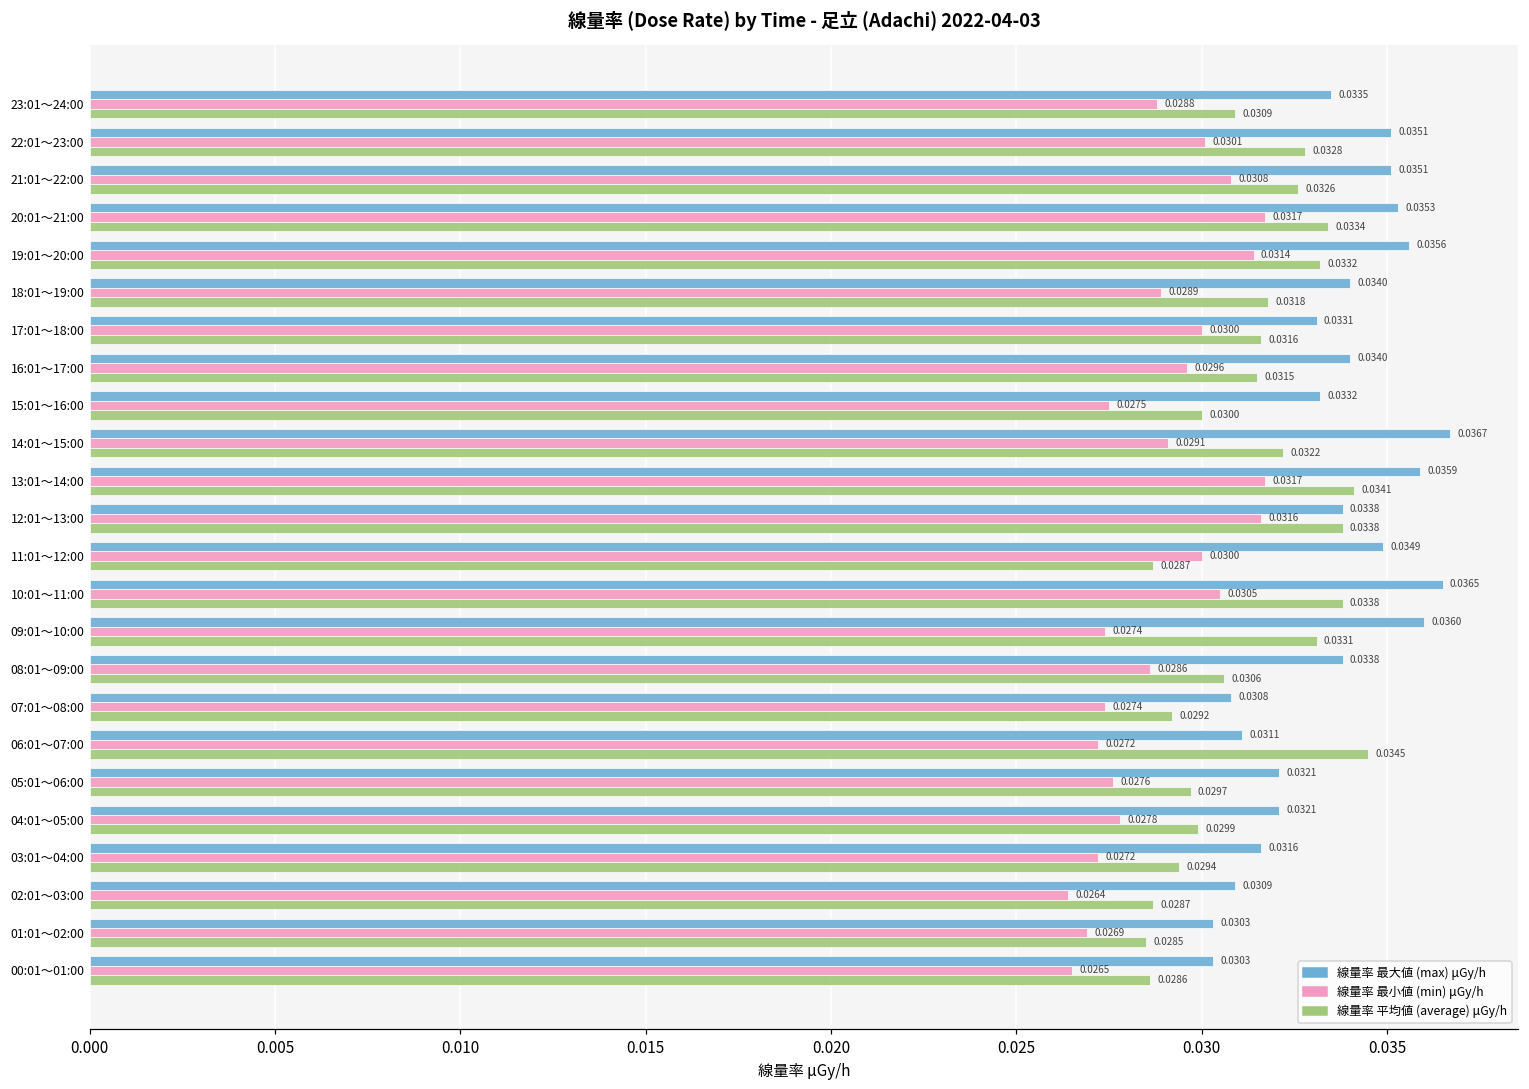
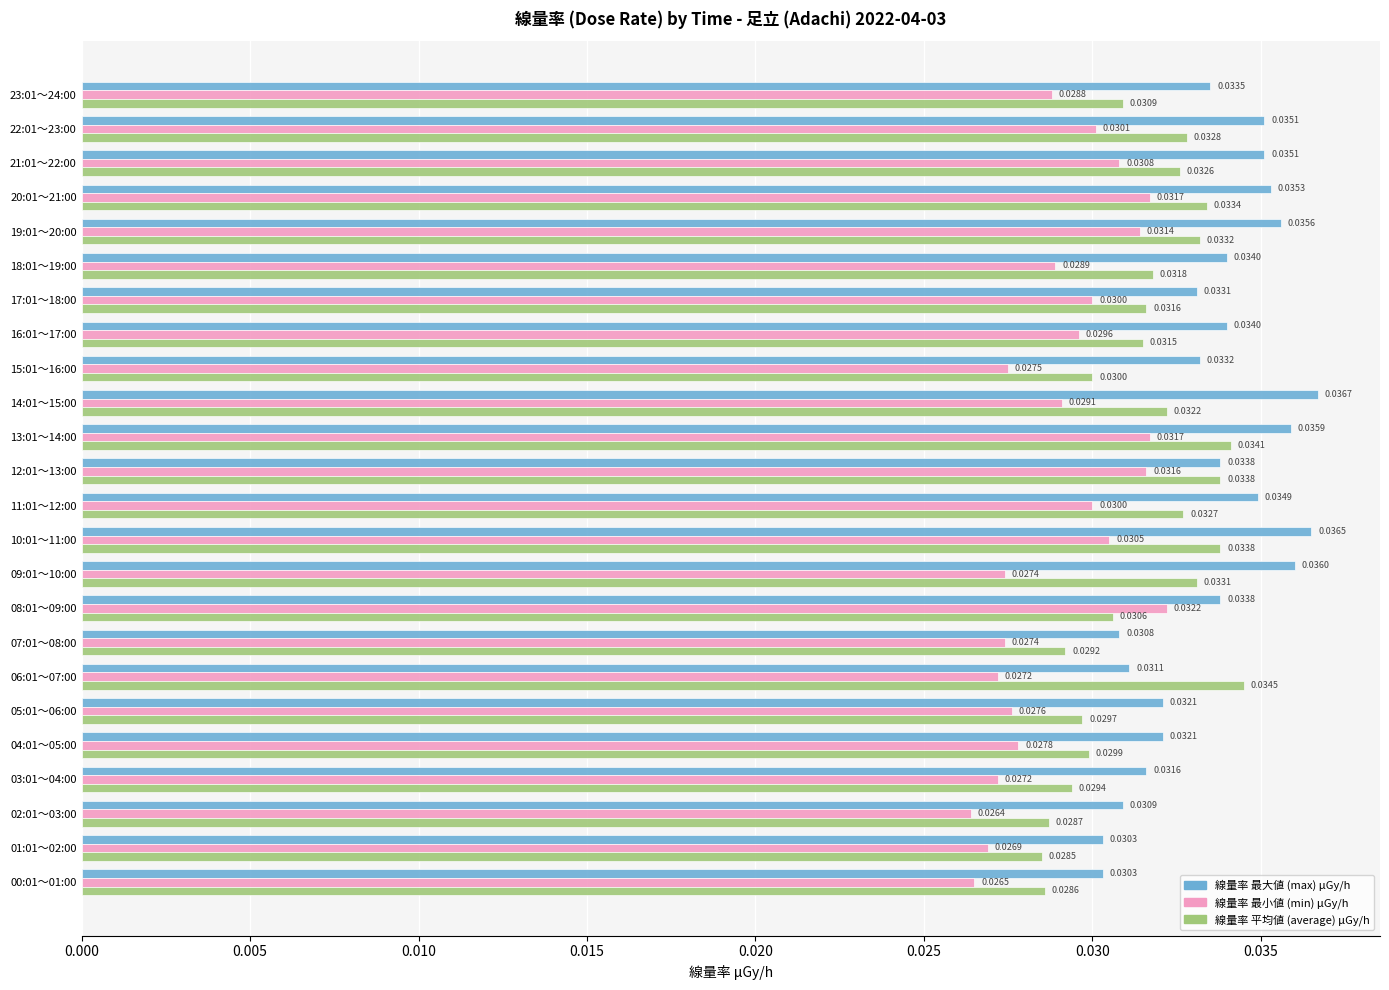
線量率 平均値 (average) μGy/h, 11:01～12:00: 0.0287 -> 0.0327
線量率 最小値 (min) μGy/h, 08:01～09:00: 0.0286 -> 0.0322
